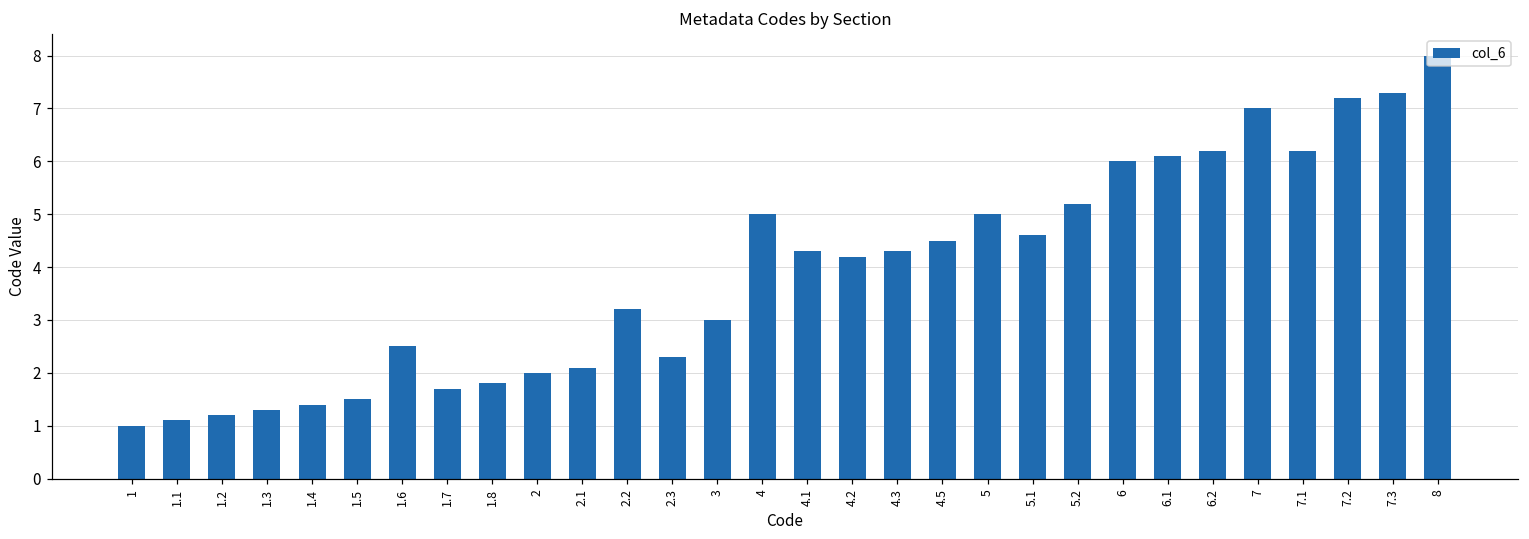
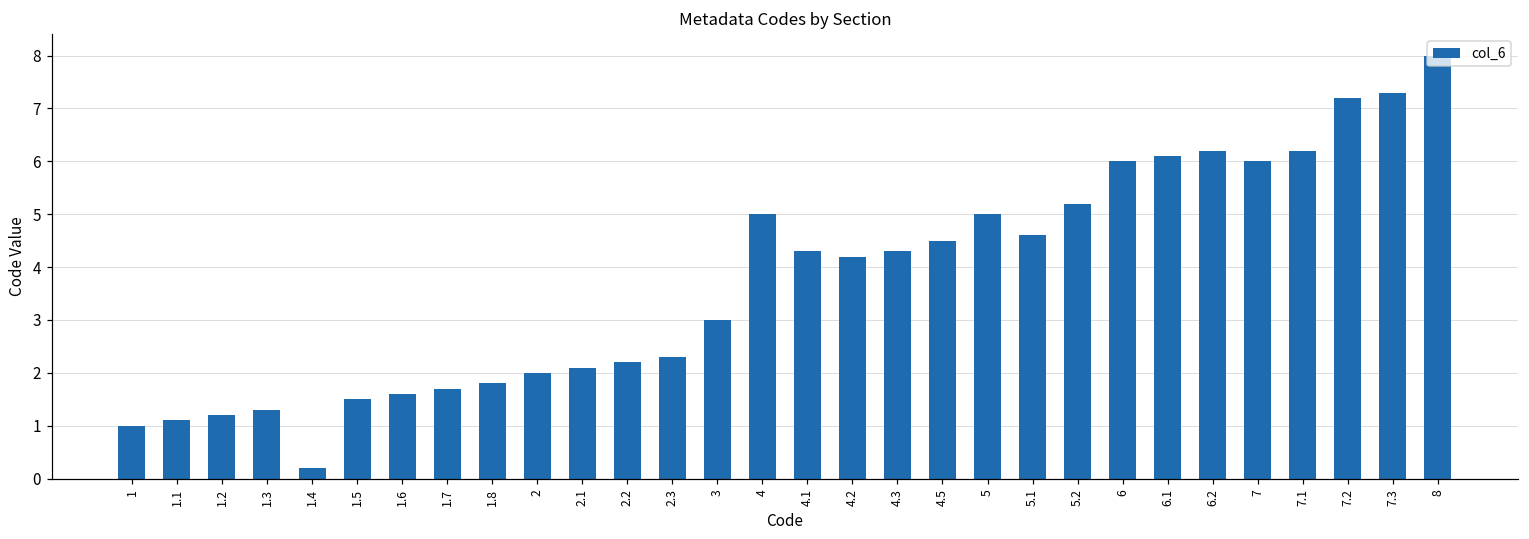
1.4: 1.4 -> 0.2
1.6: 2.5 -> 1.6
2.2: 3.2 -> 2.2
7: 7 -> 6
